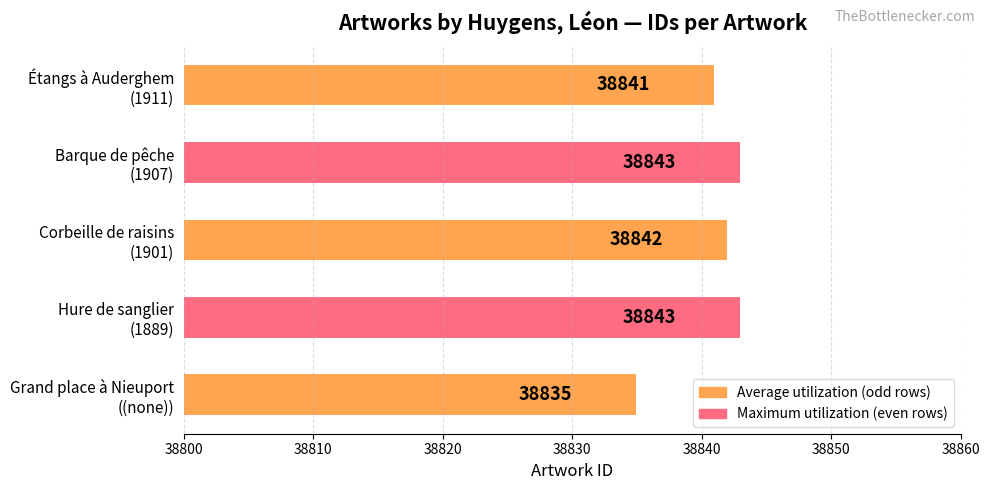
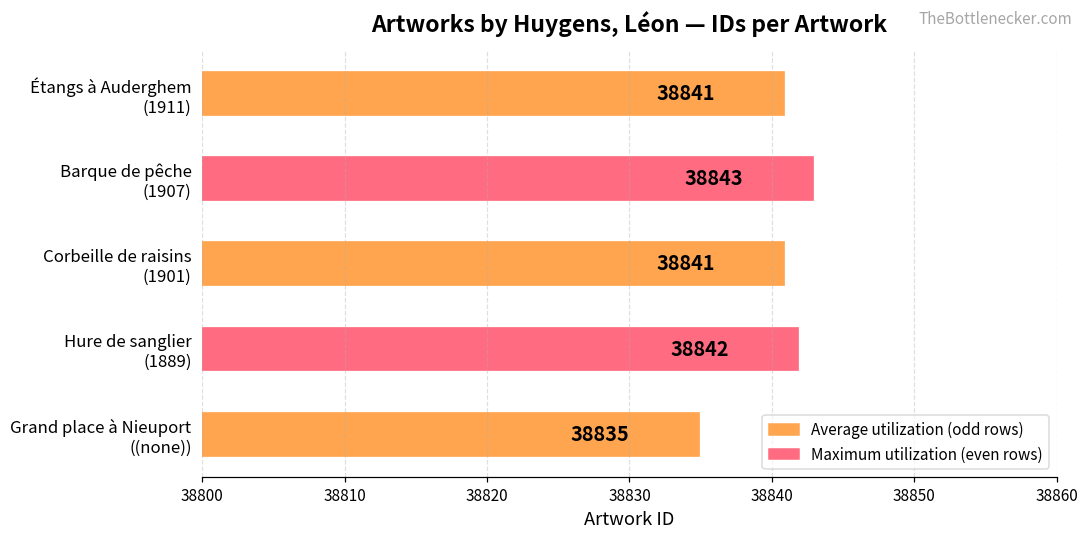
Corbeille de raisins (1901): 38842 -> 38841
Hure de sanglier (1889): 38843 -> 38842
